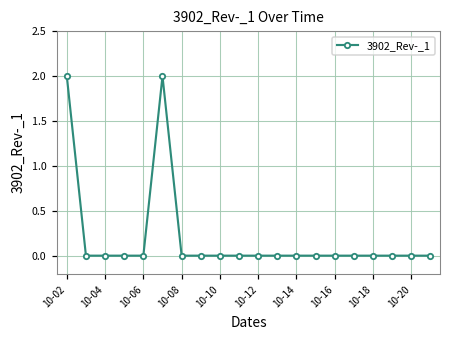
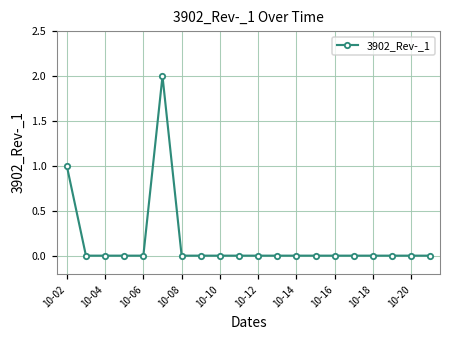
10-02: 2 -> 1
